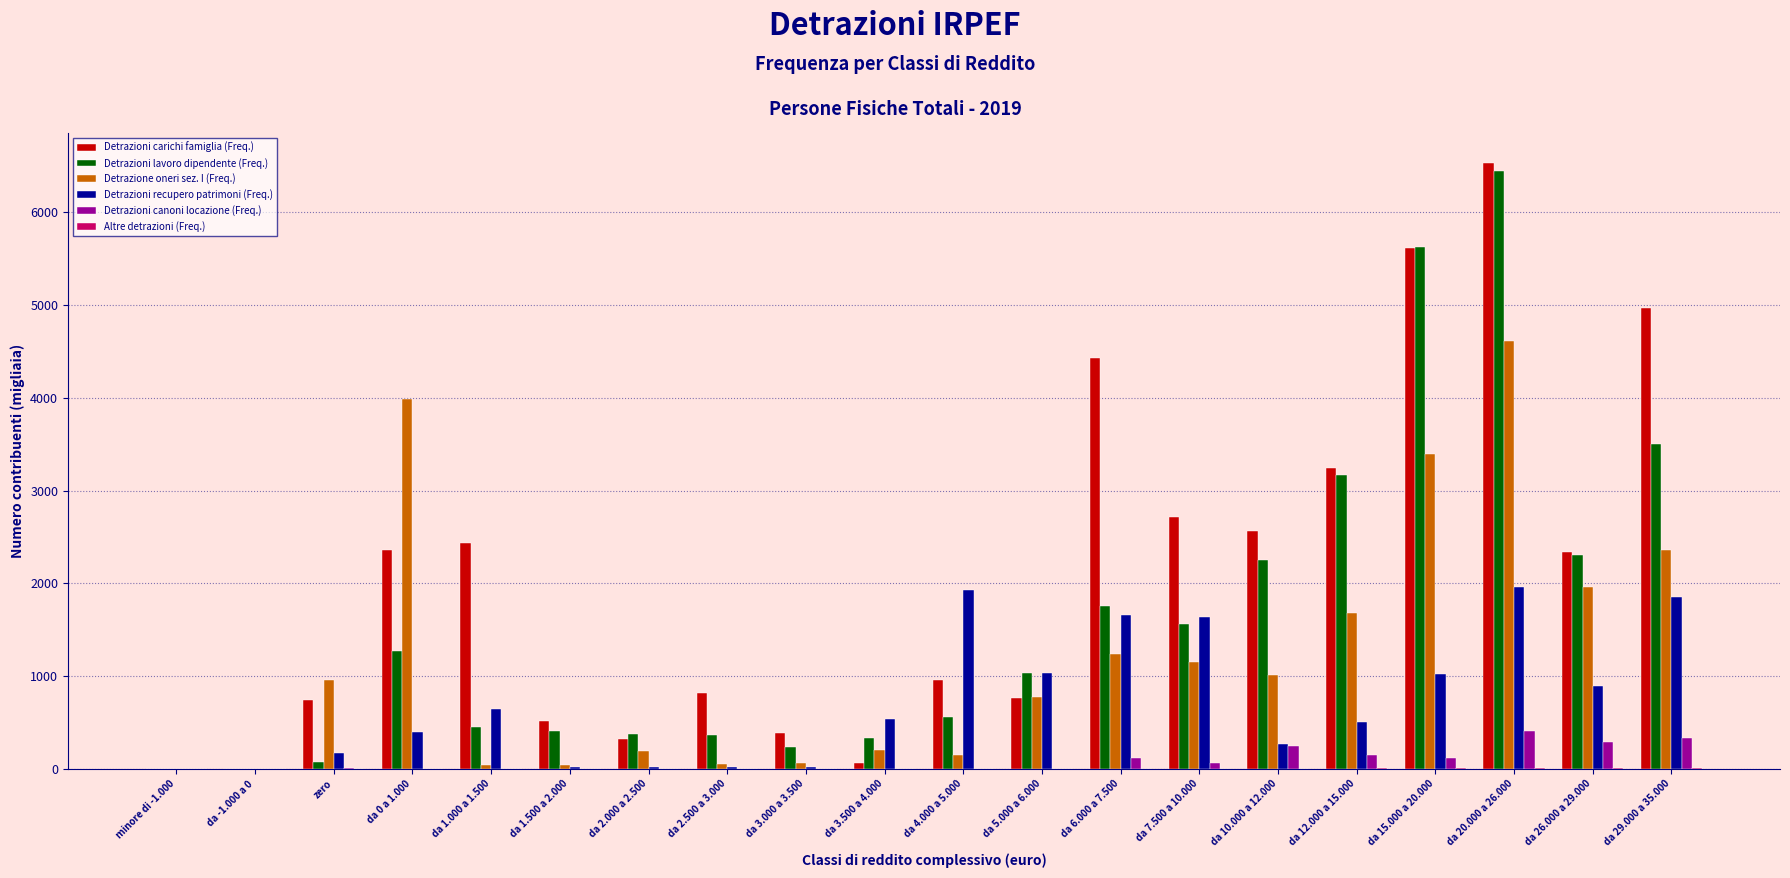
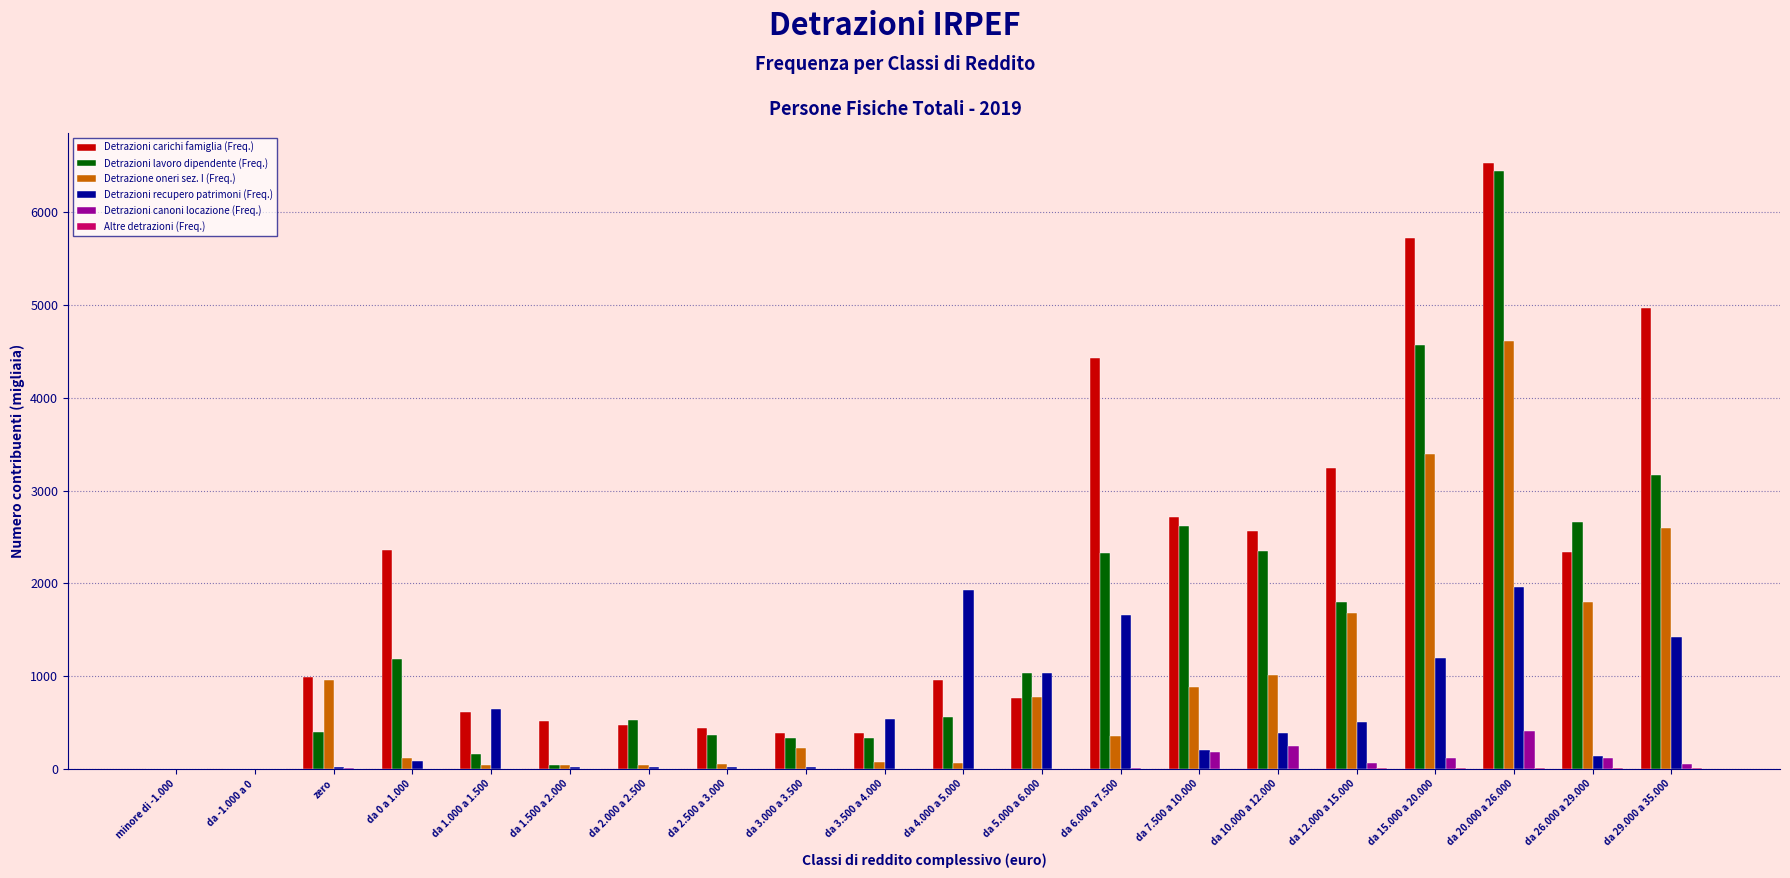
Detrazioni carichi famiglia (Freq.), zero: 700 -> 1000
Detrazioni lavoro dipendente (Freq.), zero: 100 -> 400
Detrazioni recupero patrimoni (Freq.), zero: 200 -> 0
Detrazioni lavoro dipendente (Freq.), da 0 a 1.000: 1300 -> 1200
Detrazione oneri sez. I (Freq.), da 0 a 1.000: 4000 -> 100
Detrazioni recupero patrimoni (Freq.), da 0 a 1.000: 400 -> 100
Detrazioni carichi famiglia (Freq.), da 1.000 a 1.500: 2400 -> 600
Detrazioni lavoro dipendente (Freq.), da 1.000 a 1.500: 500 -> 200
Detrazioni lavoro dipendente (Freq.), da 1.500 a 2.000: 400 -> 0
Detrazioni carichi famiglia (Freq.), da 2.000 a 2.500: 300 -> 500
Detrazioni lavoro dipendente (Freq.), da 2.000 a 2.500: 400 -> 500
Detrazione oneri sez. I (Freq.), da 2.000 a 2.500: 200 -> 0
Detrazioni carichi famiglia (Freq.), da 2.500 a 3.000: 800 -> 400
Detrazioni lavoro dipendente (Freq.), da 3.000 a 3.500: 200 -> 300
Detrazione oneri sez. I (Freq.), da 3.000 a 3.500: 100 -> 200
Detrazioni carichi famiglia (Freq.), da 3.500 a 4.000: 100 -> 400
Detrazione oneri sez. I (Freq.), da 3.500 a 4.000: 200 -> 100
Detrazione oneri sez. I (Freq.), da 4.000 a 5.000: 200 -> 100
Detrazioni lavoro dipendente (Freq.), da 6.000 a 7.500: 1800 -> 2300
Detrazione oneri sez. I (Freq.), da 6.000 a 7.500: 1200 -> 400
Detrazioni canoni locazione (Freq.), da 6.000 a 7.500: 100 -> 0
Detrazioni lavoro dipendente (Freq.), da 7.500 a 10.000: 1600 -> 2600
Detrazione oneri sez. I (Freq.), da 7.500 a 10.000: 1200 -> 900
Detrazioni recupero patrimoni (Freq.), da 7.500 a 10.000: 1600 -> 200
Detrazioni canoni locazione (Freq.), da 7.500 a 10.000: 100 -> 200
Detrazioni lavoro dipendente (Freq.), da 10.000 a 12.000: 2300 -> 2400
Detrazioni recupero patrimoni (Freq.), da 10.000 a 12.000: 300 -> 400
Detrazioni lavoro dipendente (Freq.), da 12.000 a 15.000: 3200 -> 1800
Detrazioni canoni locazione (Freq.), da 12.000 a 15.000: 200 -> 100
Detrazioni carichi famiglia (Freq.), da 15.000 a 20.000: 5600 -> 5700
Detrazioni lavoro dipendente (Freq.), da 15.000 a 20.000: 5600 -> 4600
Detrazioni recupero patrimoni (Freq.), da 15.000 a 20.000: 1000 -> 1200
Detrazioni lavoro dipendente (Freq.), da 26.000 a 29.000: 2300 -> 2700
Detrazione oneri sez. I (Freq.), da 26.000 a 29.000: 2000 -> 1800
Detrazioni recupero patrimoni (Freq.), da 26.000 a 29.000: 900 -> 100
Detrazioni canoni locazione (Freq.), da 26.000 a 29.000: 300 -> 100
Detrazioni lavoro dipendente (Freq.), da 29.000 a 35.000: 3500 -> 3200
Detrazione oneri sez. I (Freq.), da 29.000 a 35.000: 2400 -> 2600
Detrazioni recupero patrimoni (Freq.), da 29.000 a 35.000: 1900 -> 1400
Detrazioni canoni locazione (Freq.), da 29.000 a 35.000: 300 -> 100
